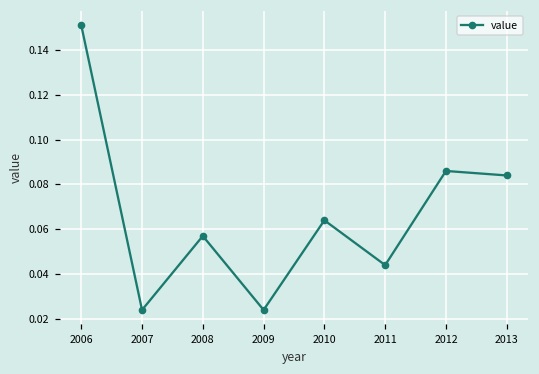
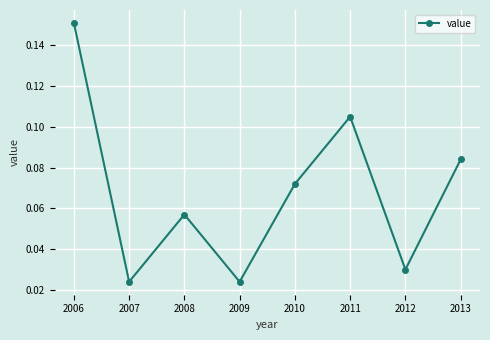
2010: 0.064 -> 0.072
2011: 0.044 -> 0.105
2012: 0.086 -> 0.030
